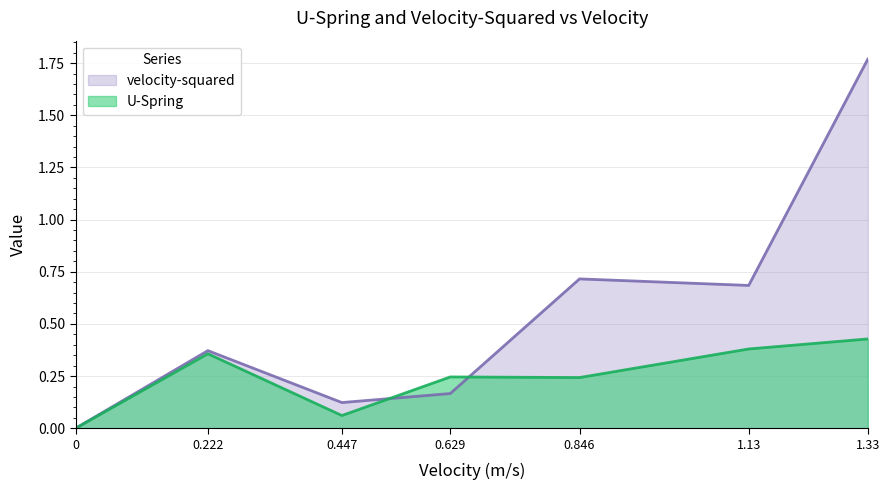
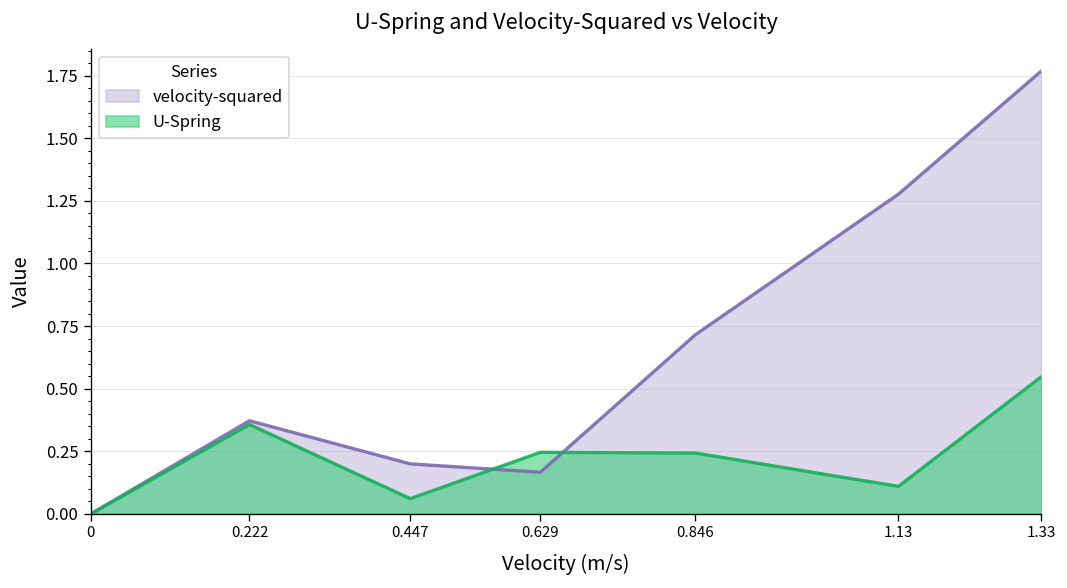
velocity-squared, 0.447: 0.12 -> 0.20
velocity-squared, 1.13: 0.68 -> 1.28
U-Spring, 1.13: 0.38 -> 0.11
U-Spring, 1.33: 0.43 -> 0.55
